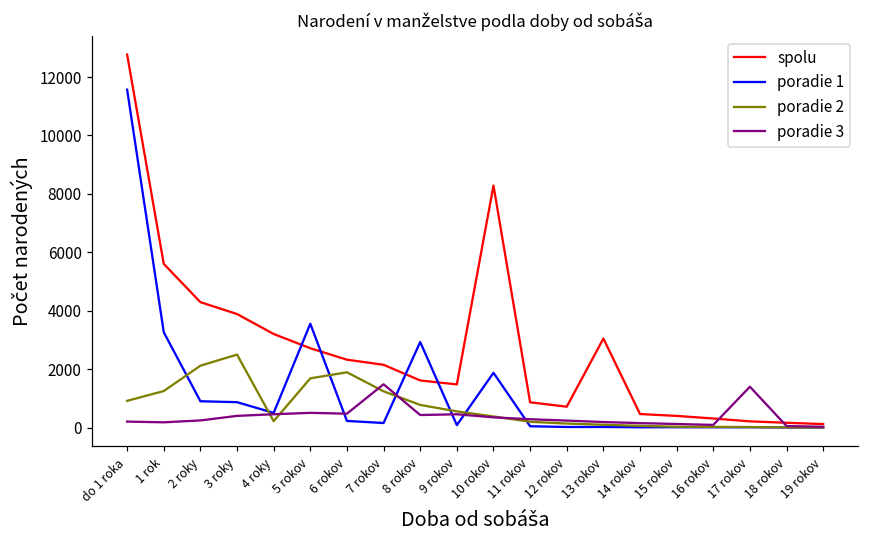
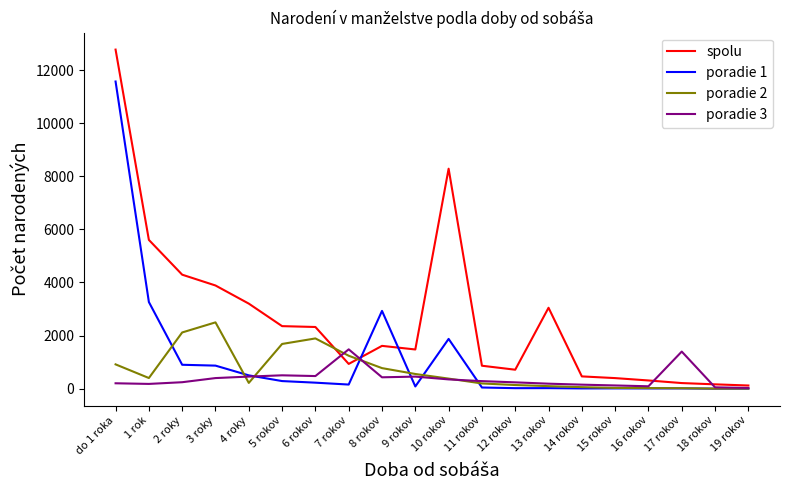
poradie 2, 1 rok: 1300 -> 400
spolu, 5 rokov: 2700 -> 2400
poradie 1, 5 rokov: 3600 -> 300
spolu, 7 rokov: 2100 -> 900
